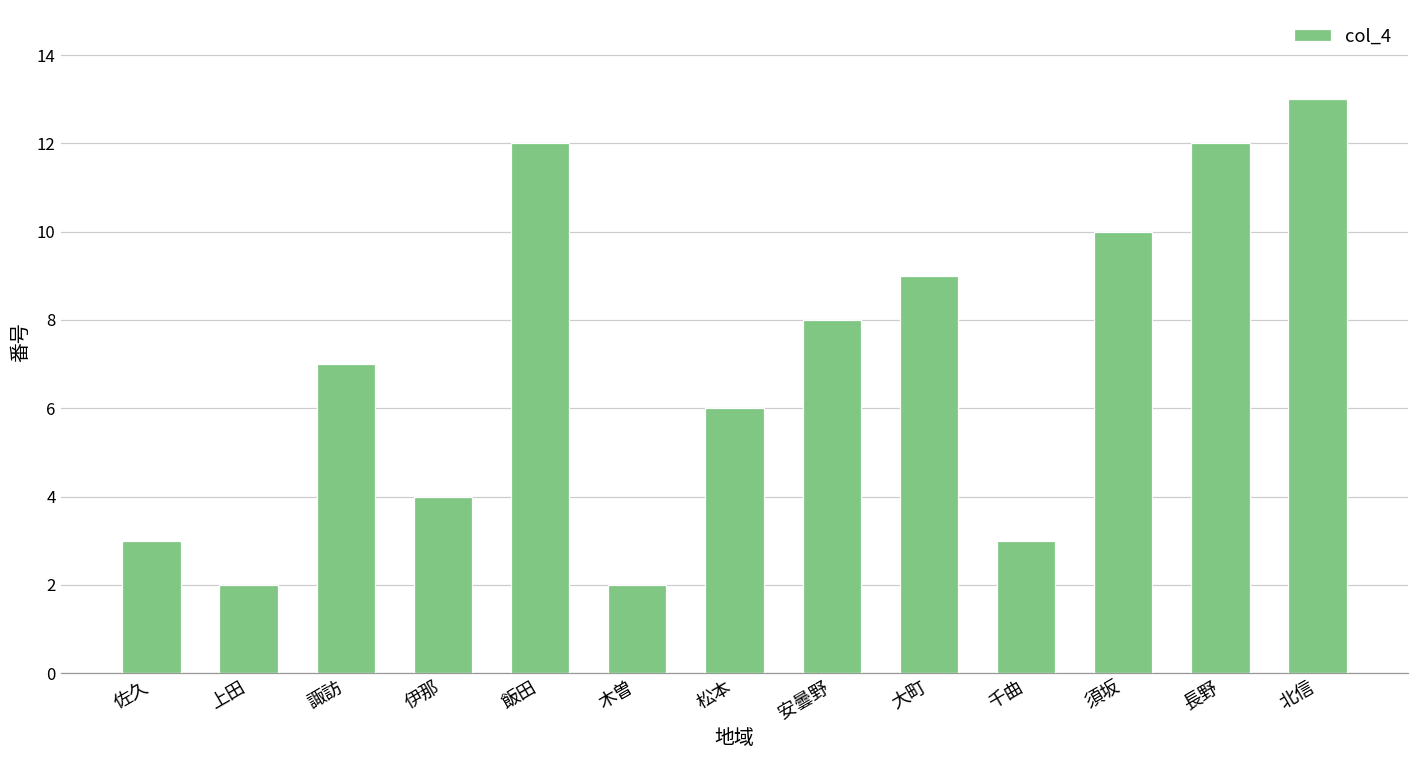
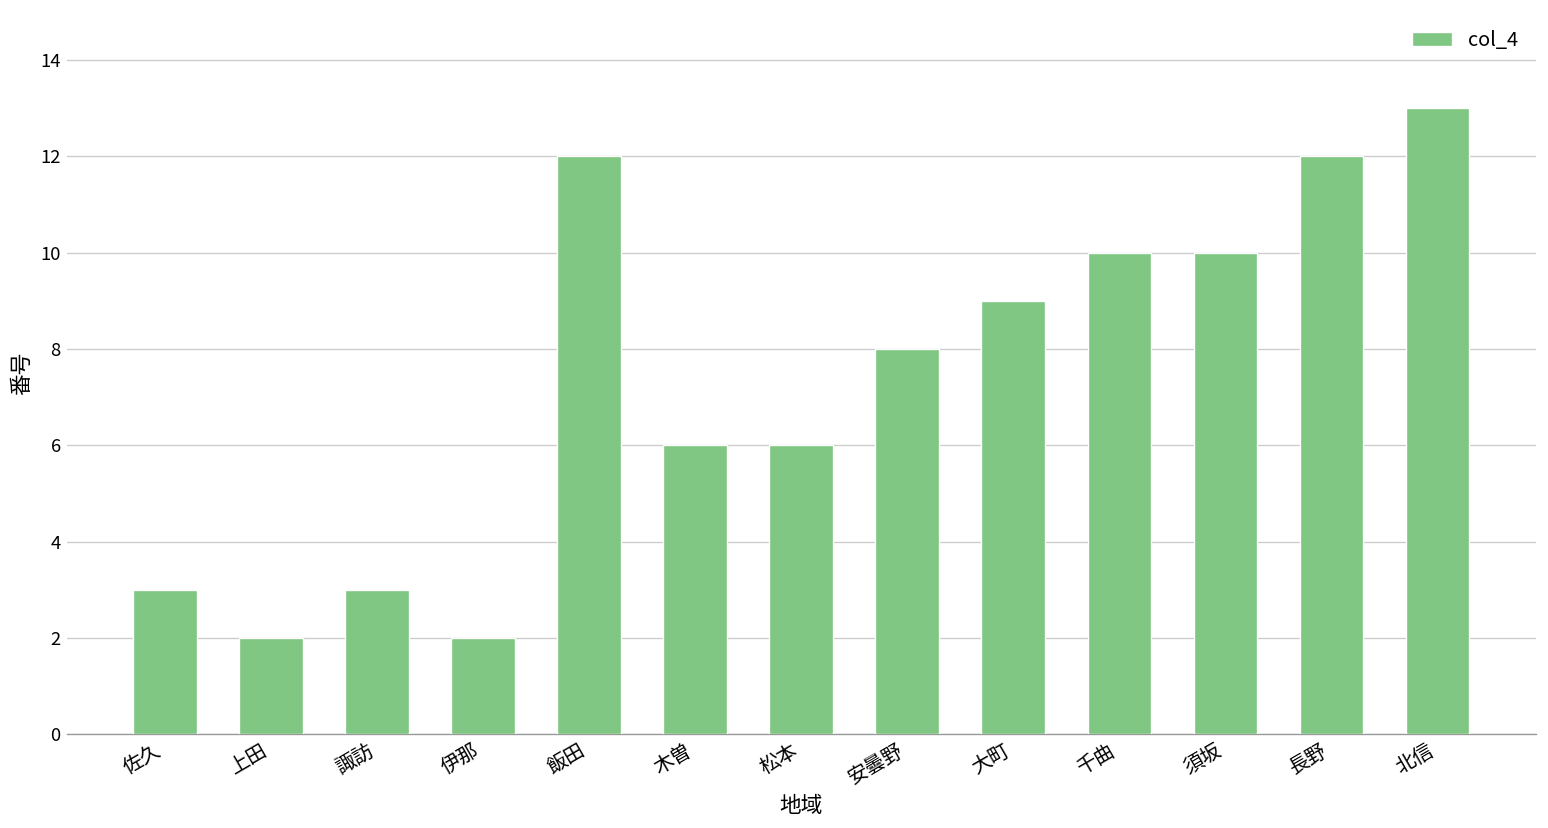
諏訪: 7 -> 3
伊那: 4 -> 2
木曽: 2 -> 6
千曲: 3 -> 10
